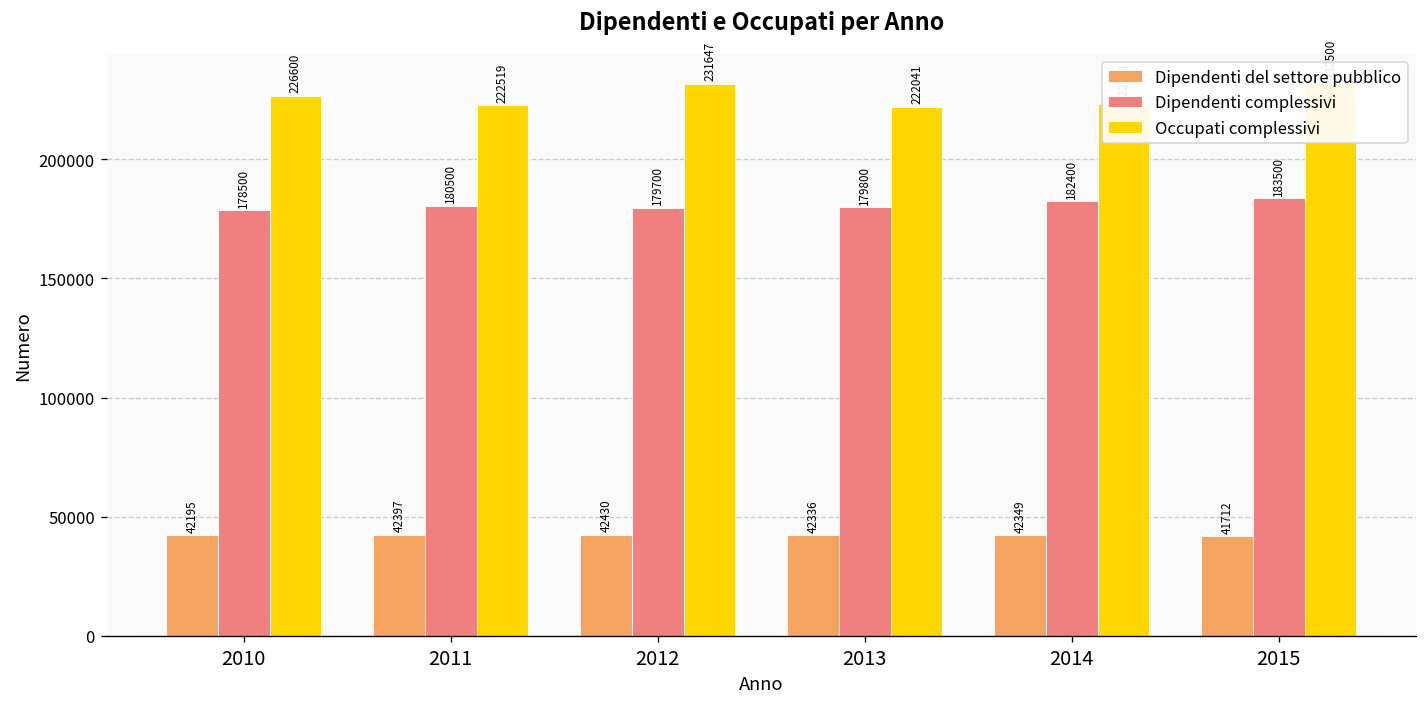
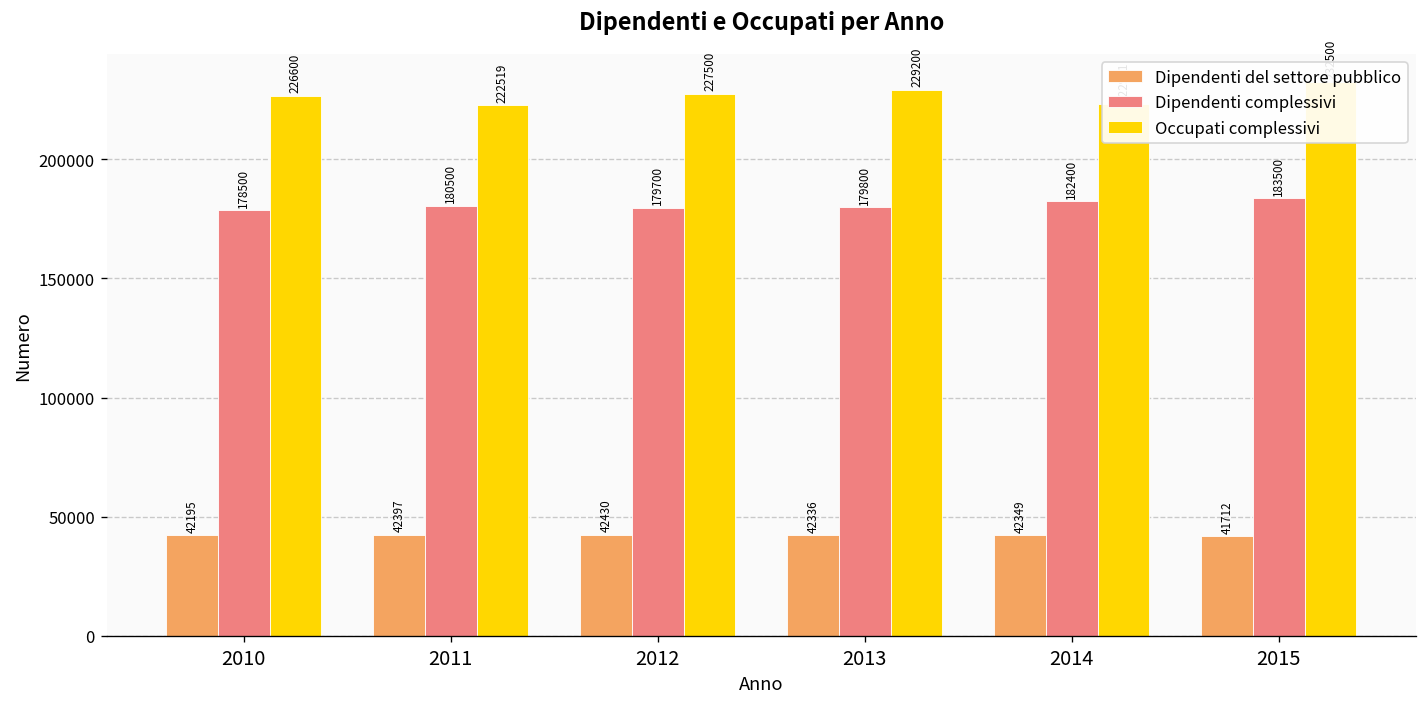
Occupati complessivi, 2012: 231647 -> 227500
Occupati complessivi, 2013: 222041 -> 229200
